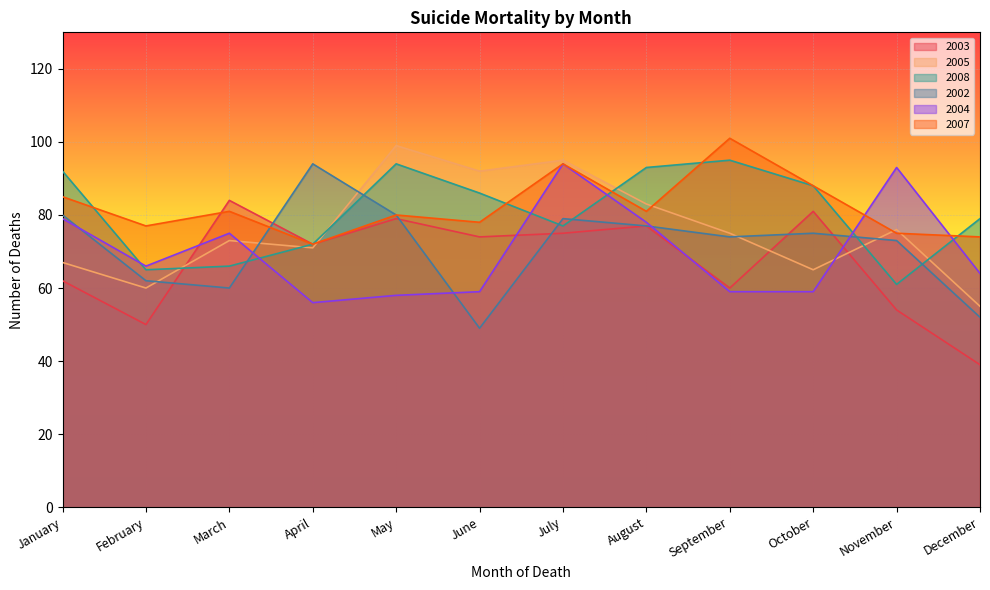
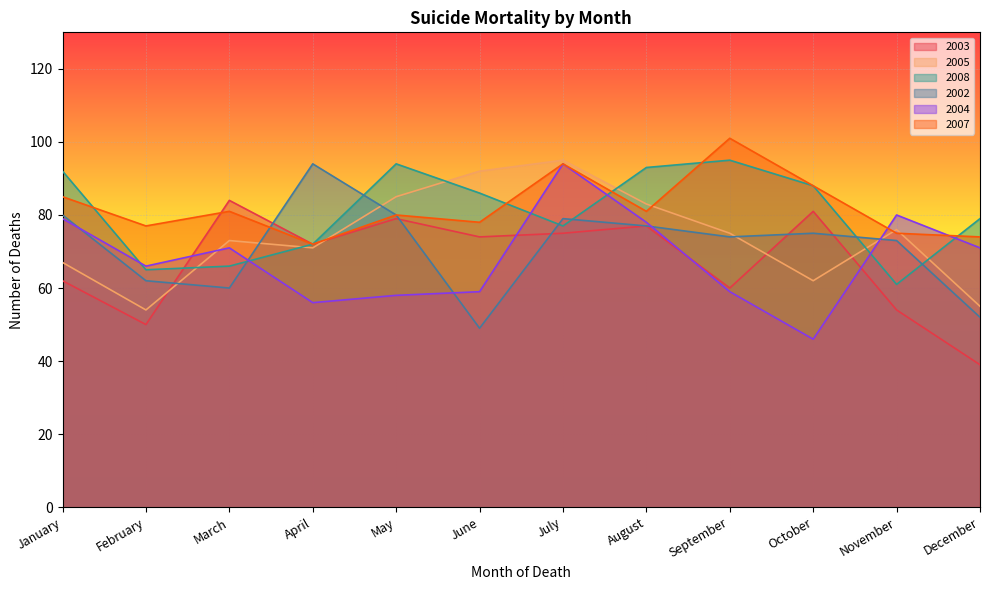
2005, February: 60 -> 54
2004, March: 75 -> 71
2005, May: 99 -> 85
2005, October: 65 -> 62
2004, October: 59 -> 46
2004, November: 93 -> 80
2004, December: 64 -> 71
